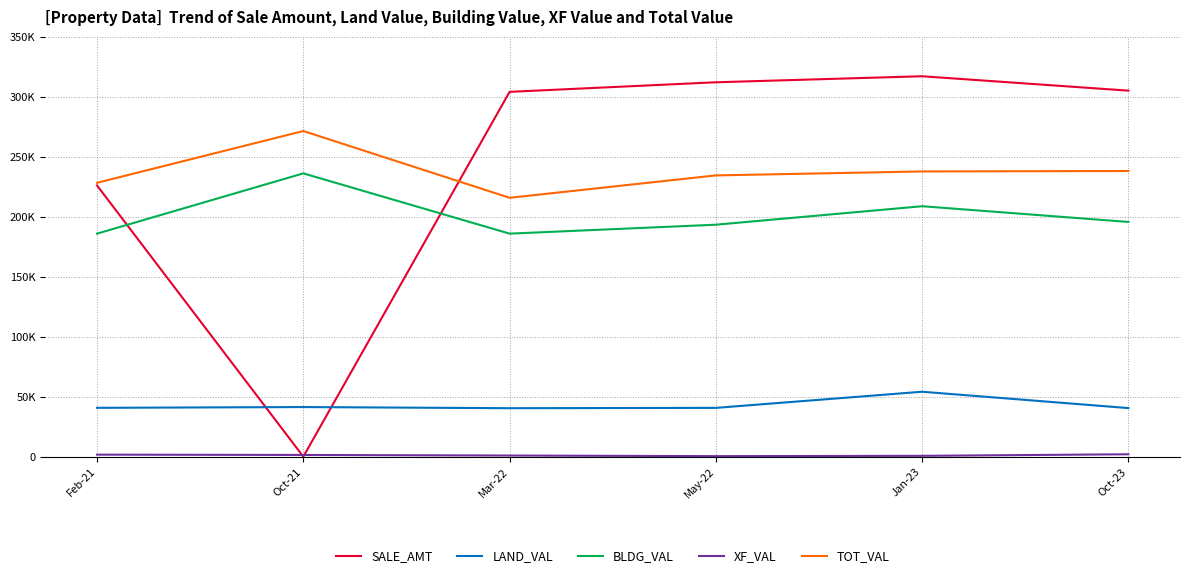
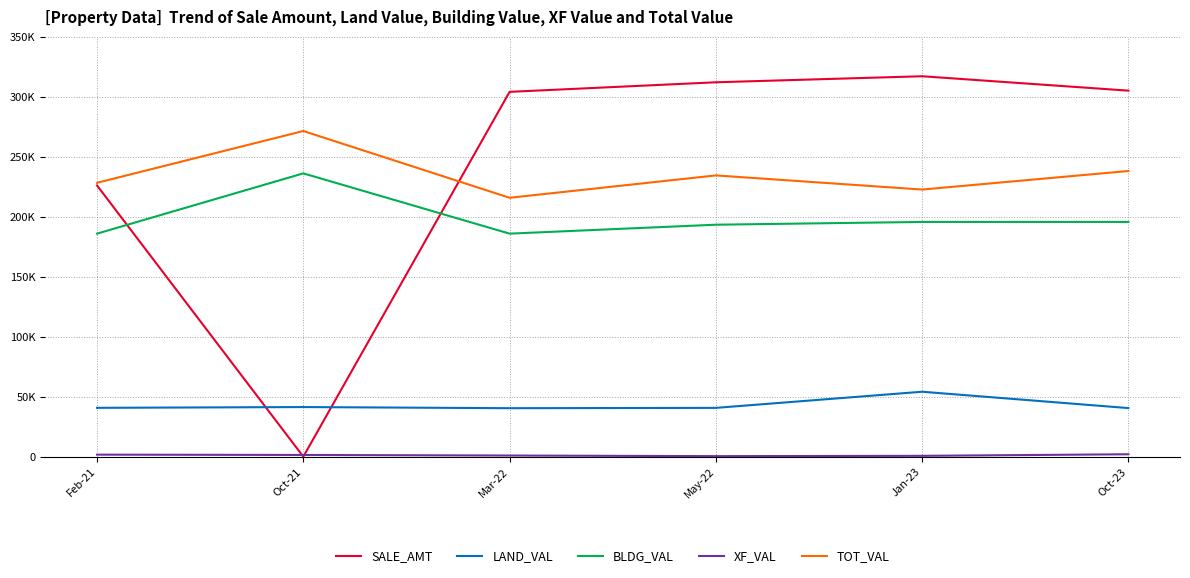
BLDG_VAL, Jan-23: 209000 -> 196000
TOT_VAL, Jan-23: 238000 -> 223000
